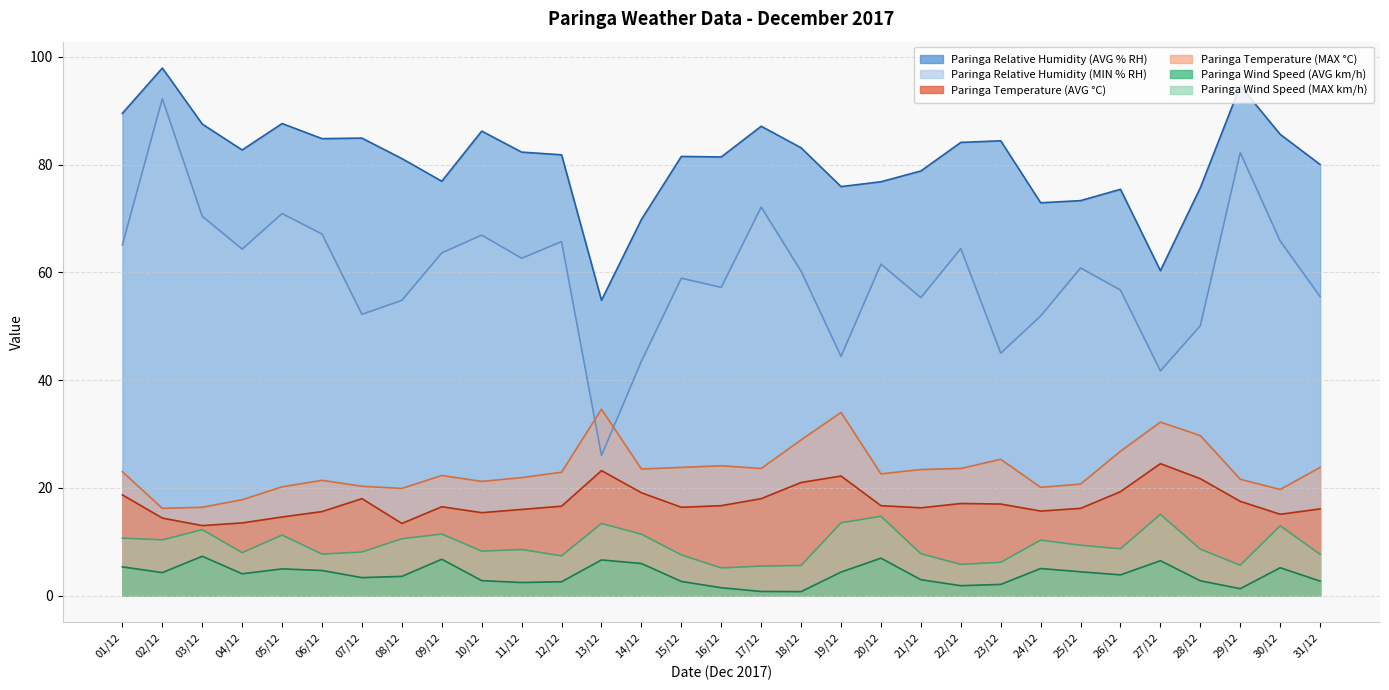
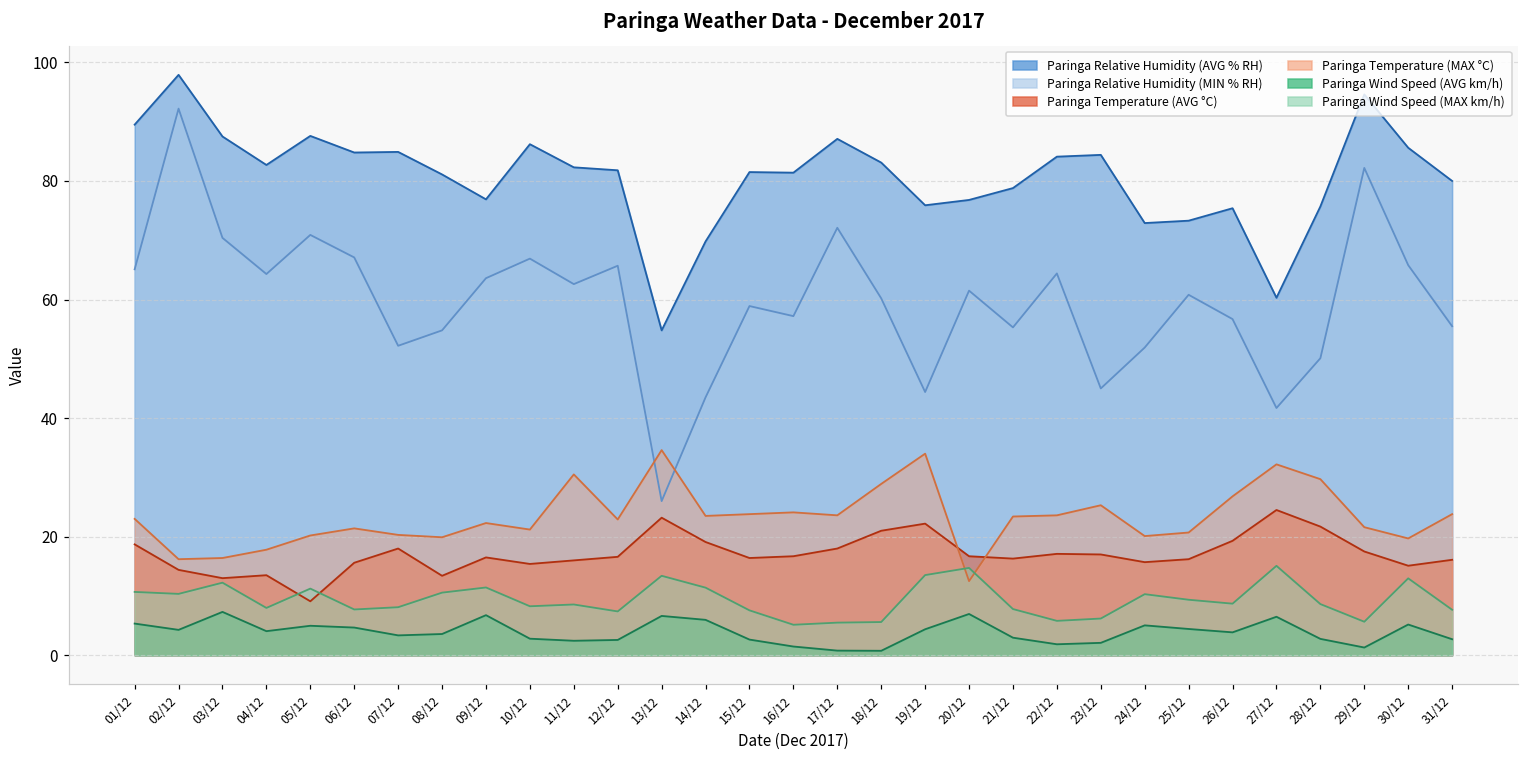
Paringa Temperature (AVG °C), 05/12: 15 -> 9
Paringa Temperature (MAX °C), 11/12: 22 -> 31
Paringa Temperature (MAX °C), 20/12: 23 -> 13
